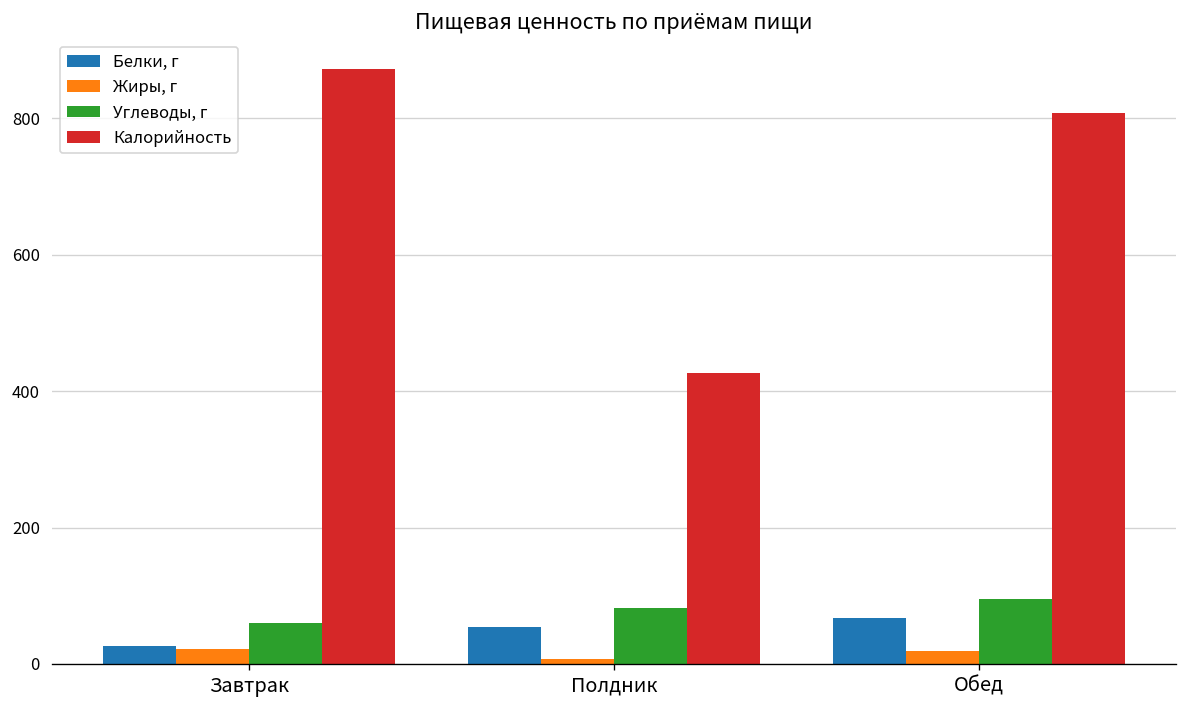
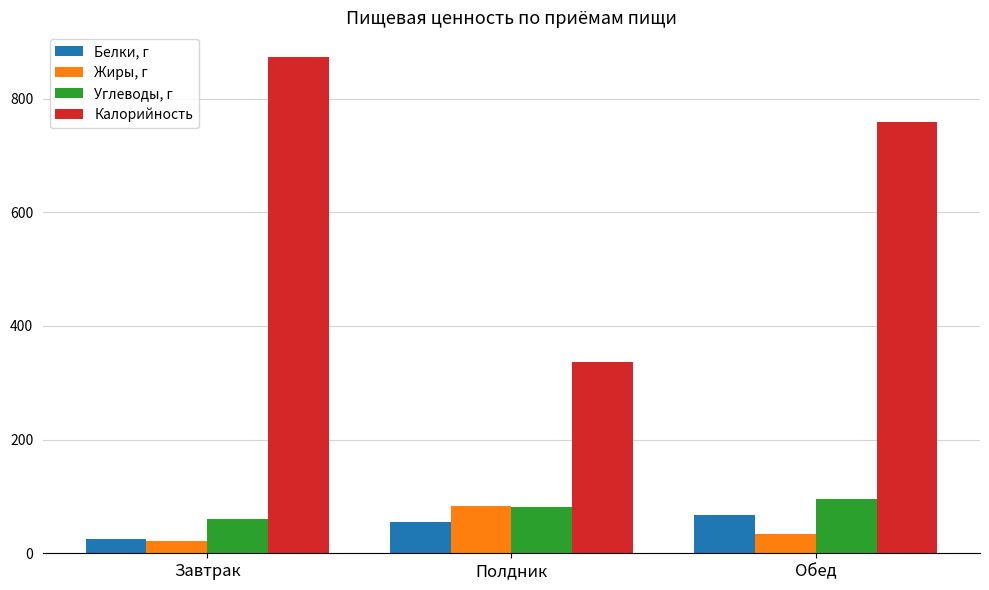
Жиры, г, Полдник: 10 -> 80
Калорийность, Полдник: 430 -> 340
Жиры, г, Обед: 20 -> 30
Калорийность, Обед: 810 -> 760
